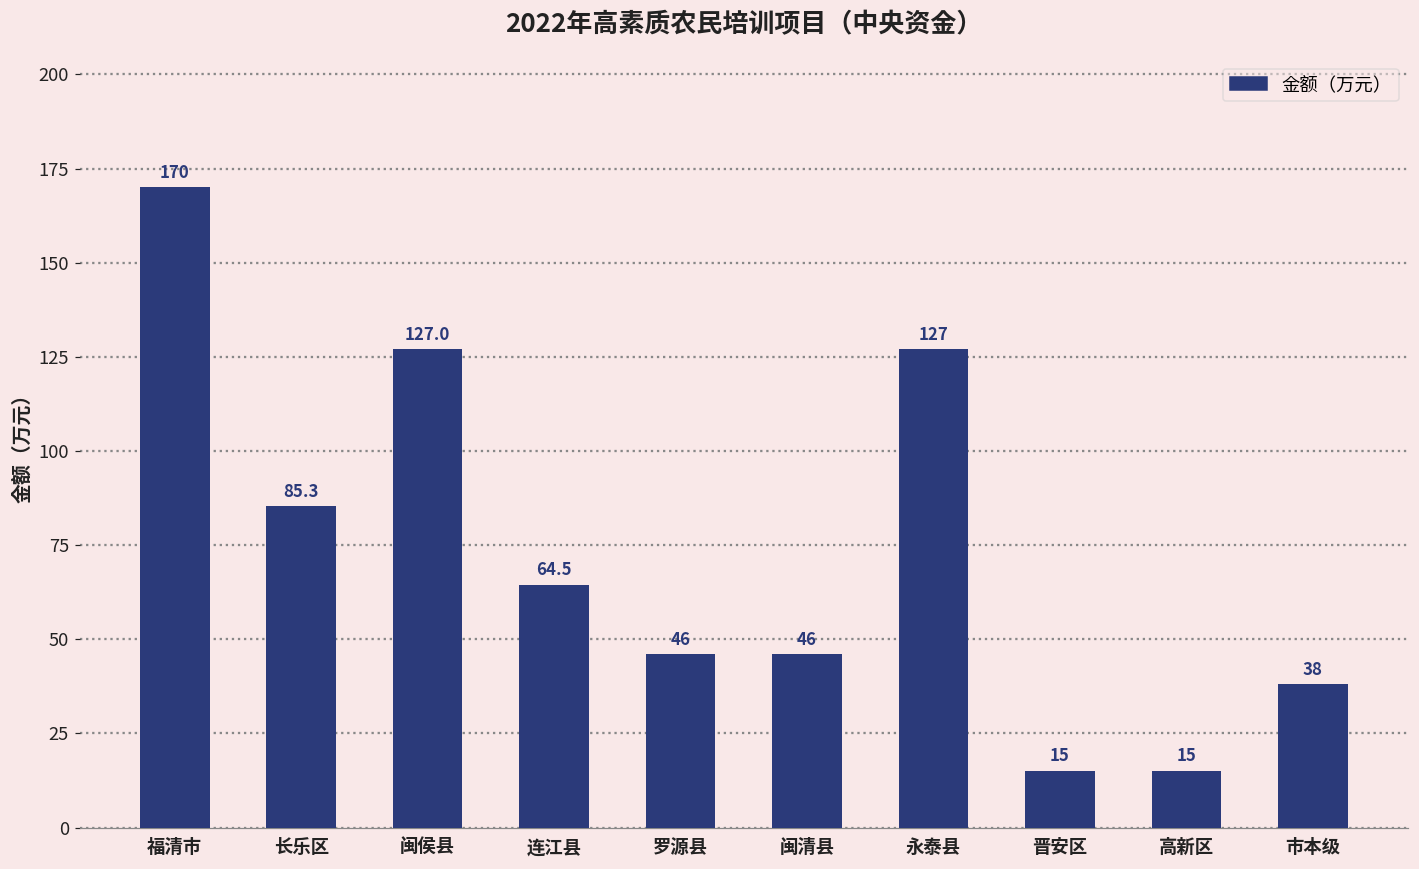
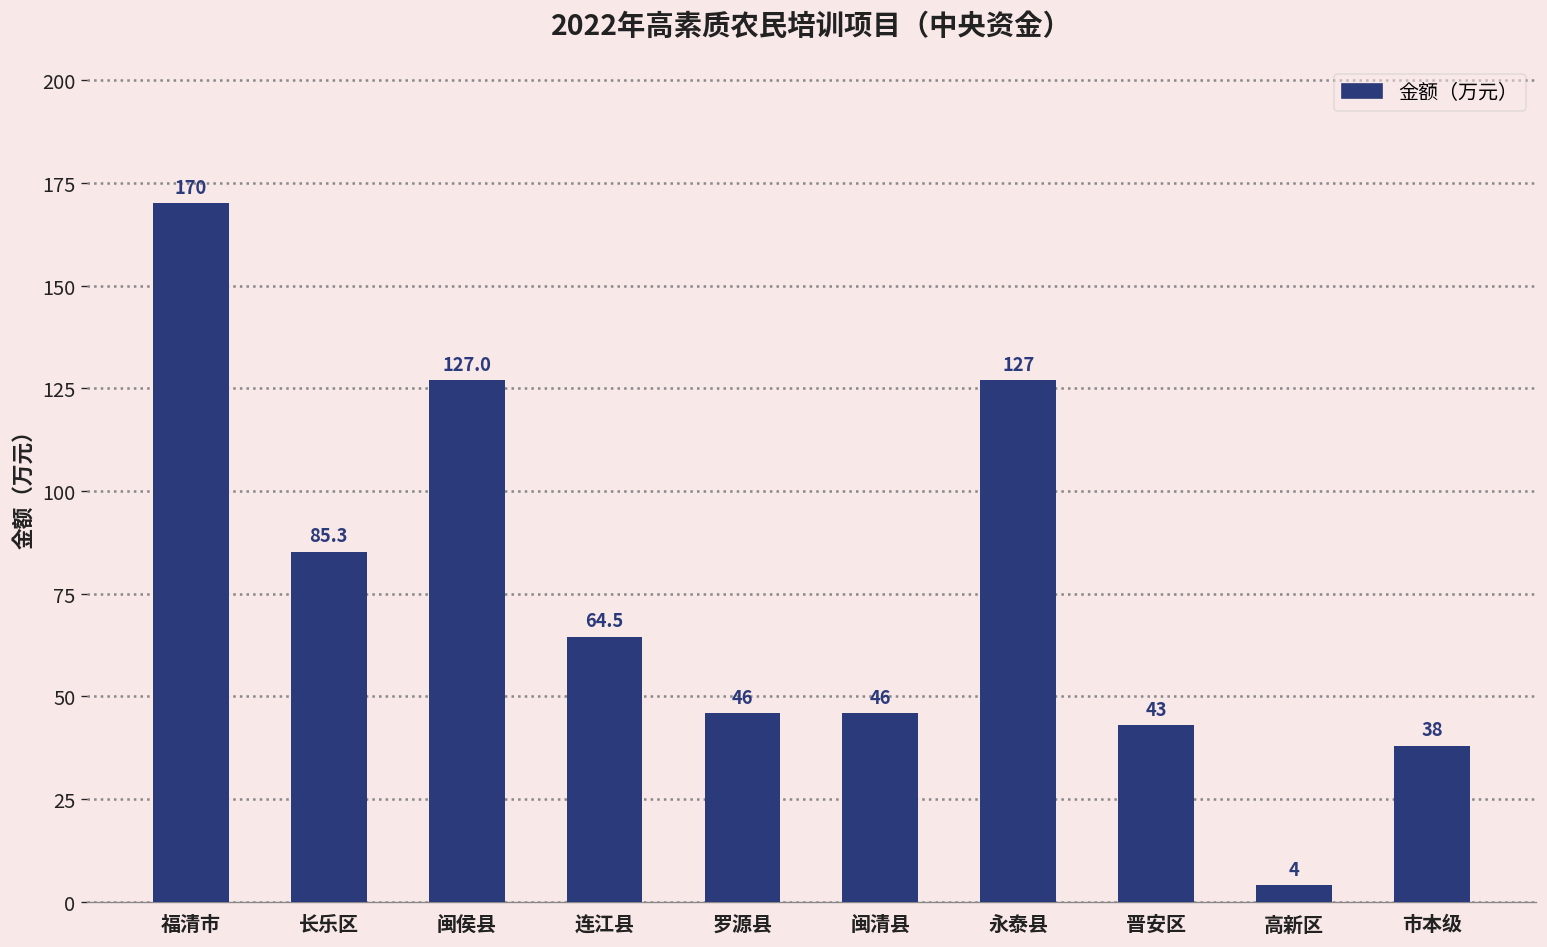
晋安区: 15 -> 43
高新区: 15 -> 4
